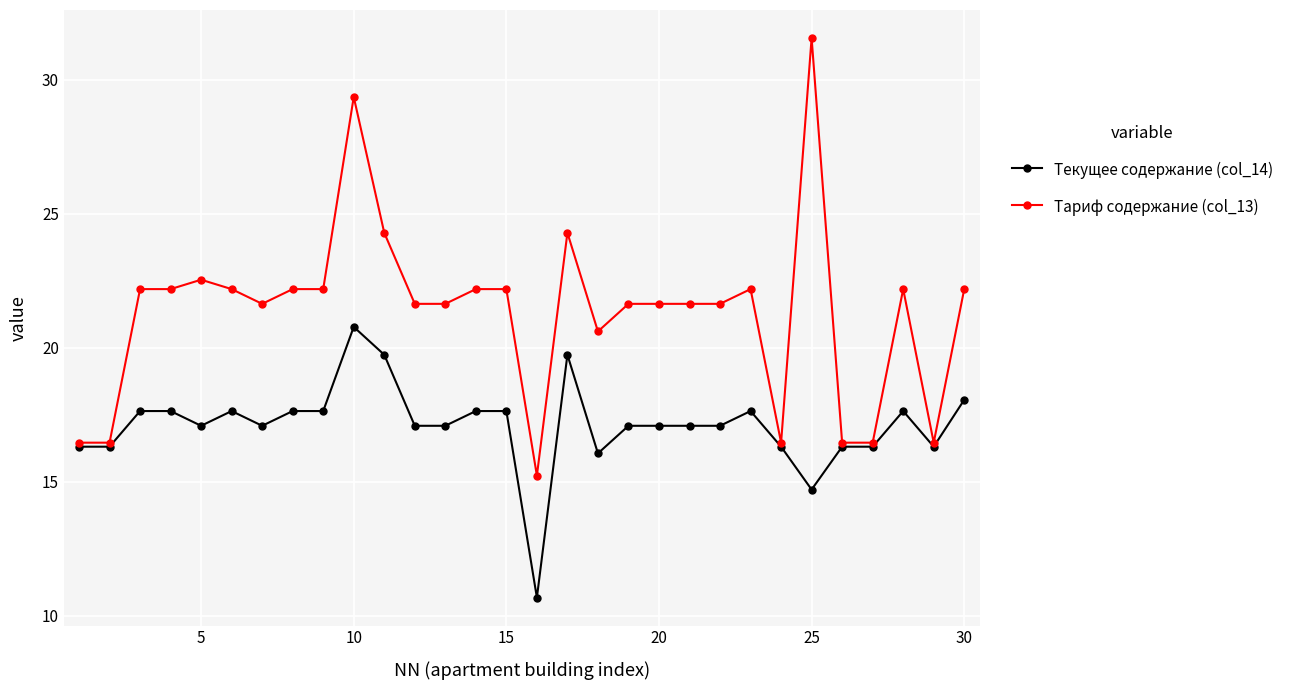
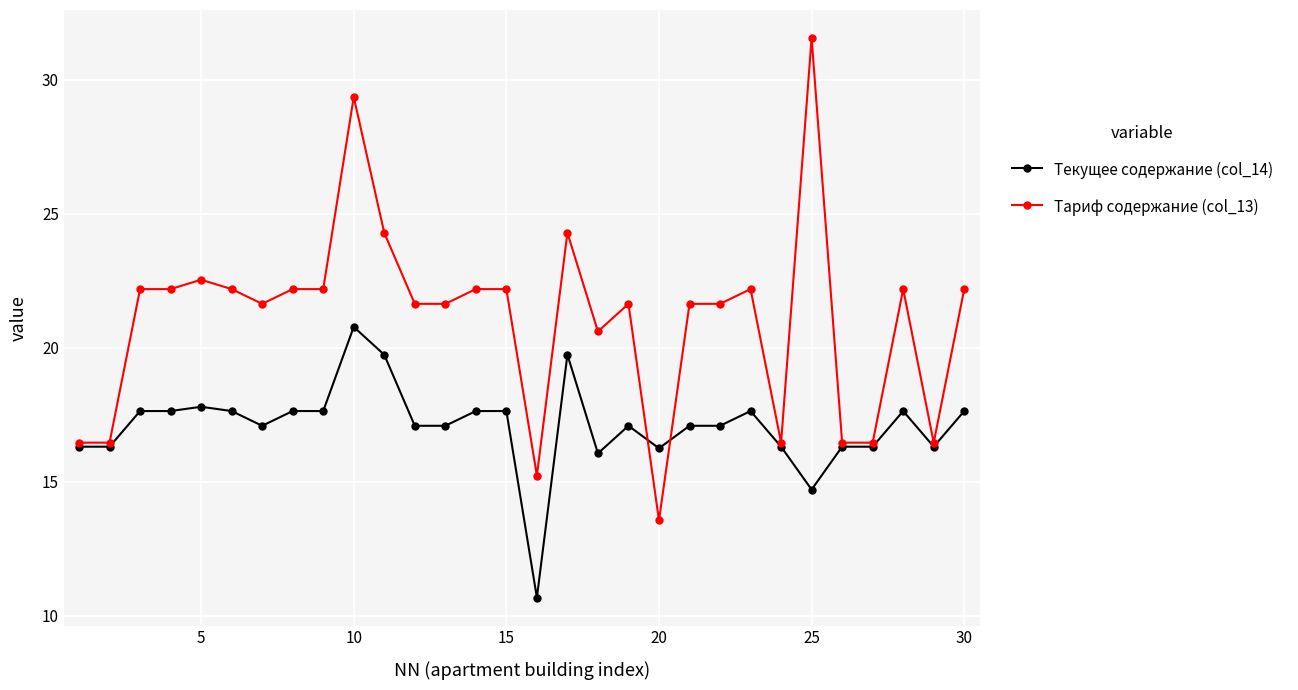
Текущее содержание (col_14), 5: 17.1 -> 17.8
Текущее содержание (col_14), 20: 17.1 -> 16.2
Тариф содержание (col_13), 20: 21.6 -> 13.6
Текущее содержание (col_14), 30: 18.1 -> 17.6
